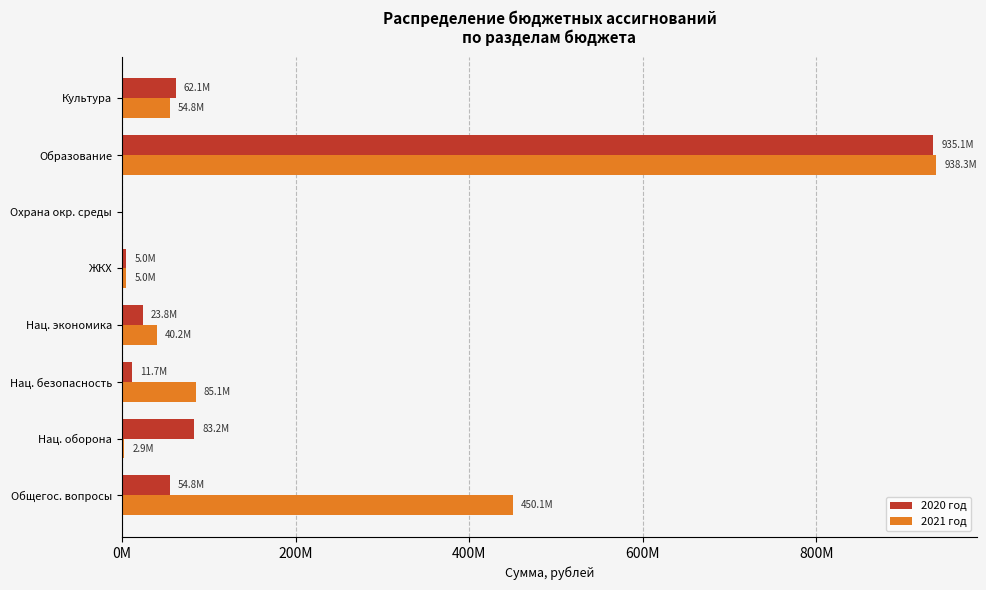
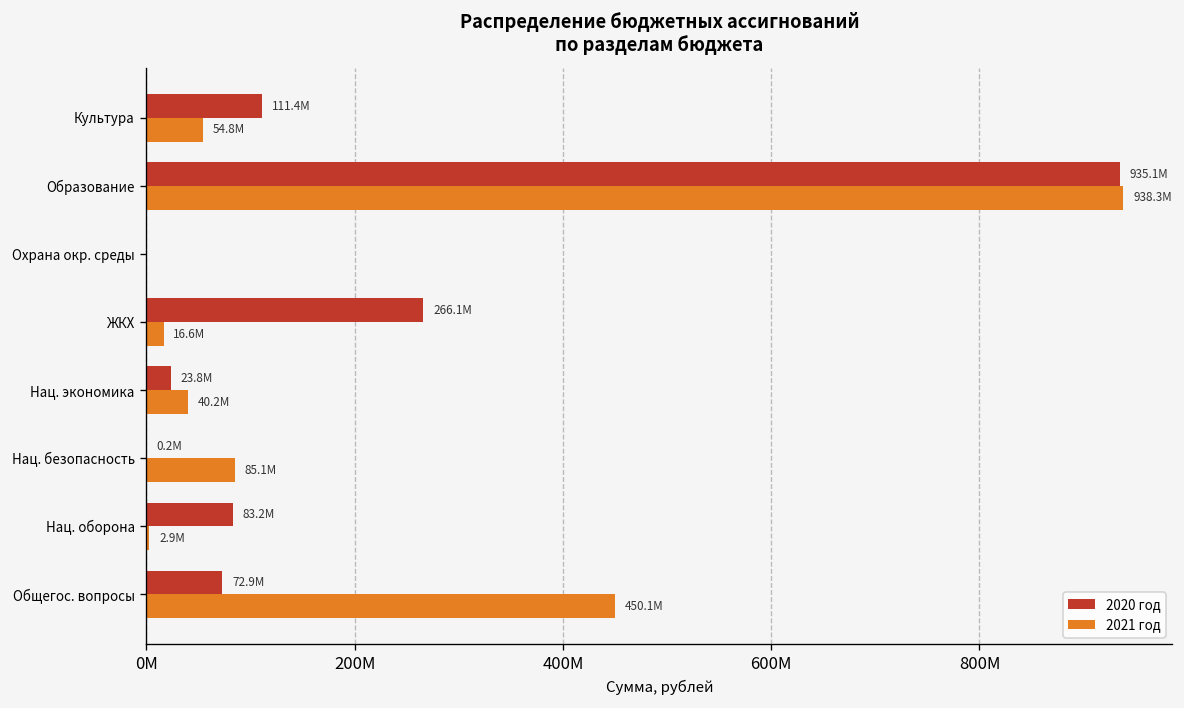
2020 год, Культура: 62.1M -> 111.4M
2020 год, ЖКХ: 5.0M -> 266.1M
2021 год, ЖКХ: 5.0M -> 16.6M
2020 год, Нац. безопасность: 11.7M -> 0.2M
2020 год, Общегос. вопросы: 54.8M -> 72.9M
